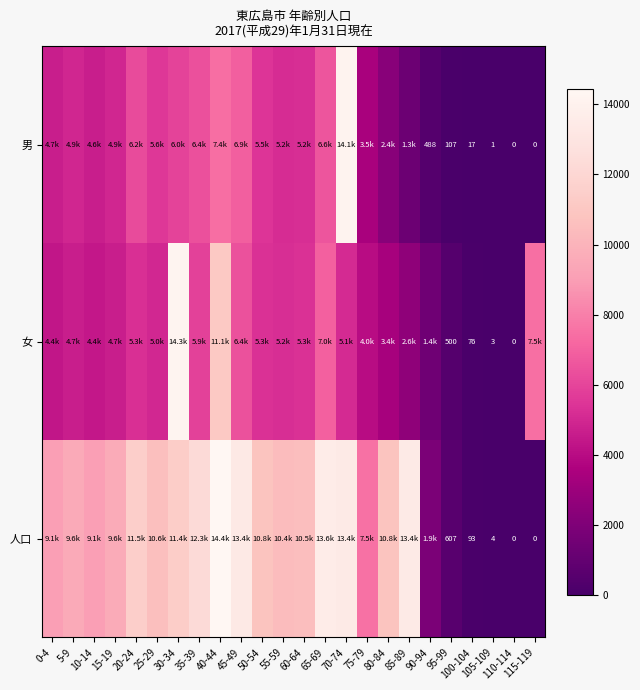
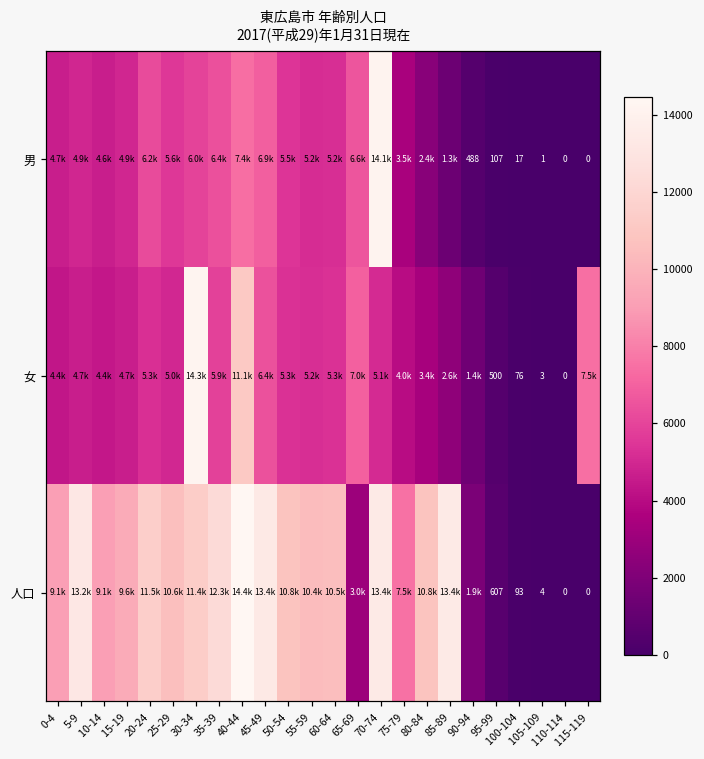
人口, 5-9: 9.6k -> 13.2k
人口, 65-69: 13.6k -> 3.0k
